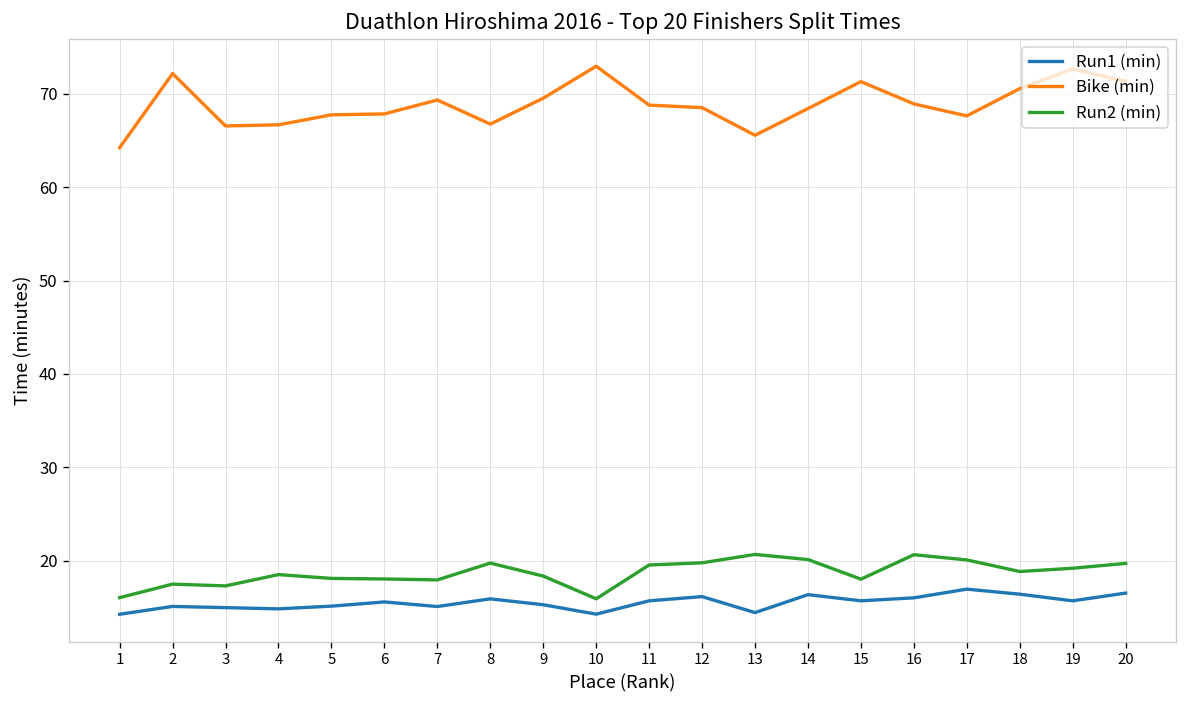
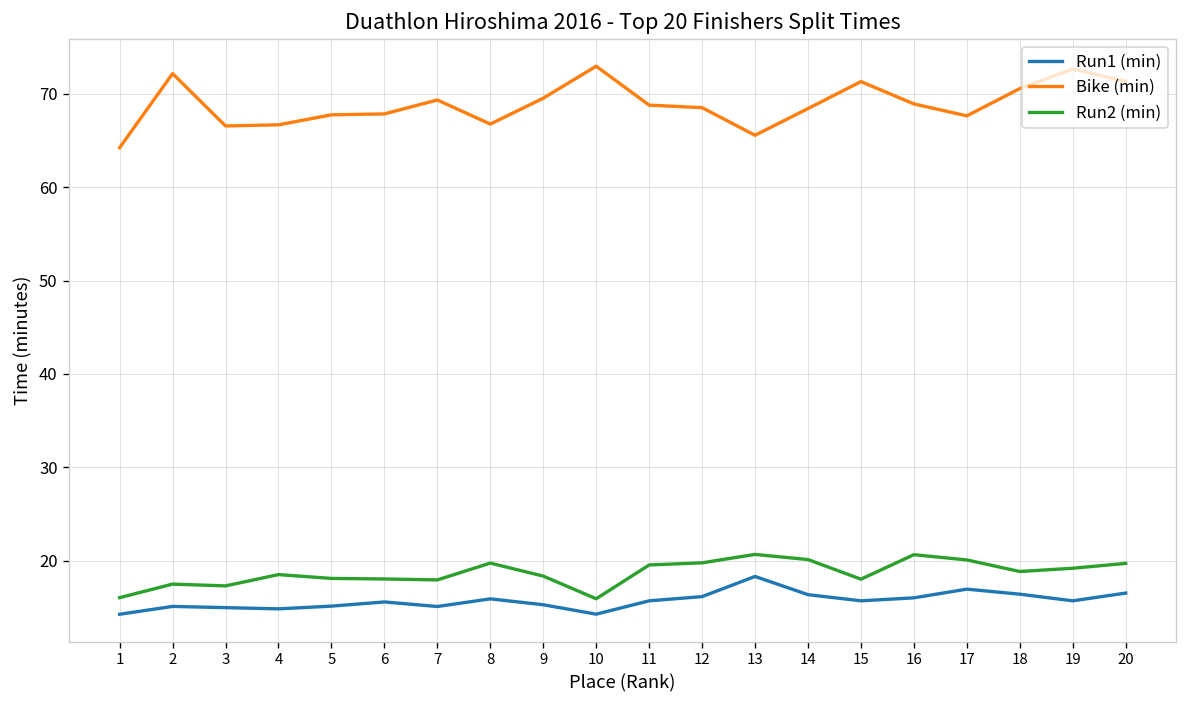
Run1 (min), 13: 14 -> 18
